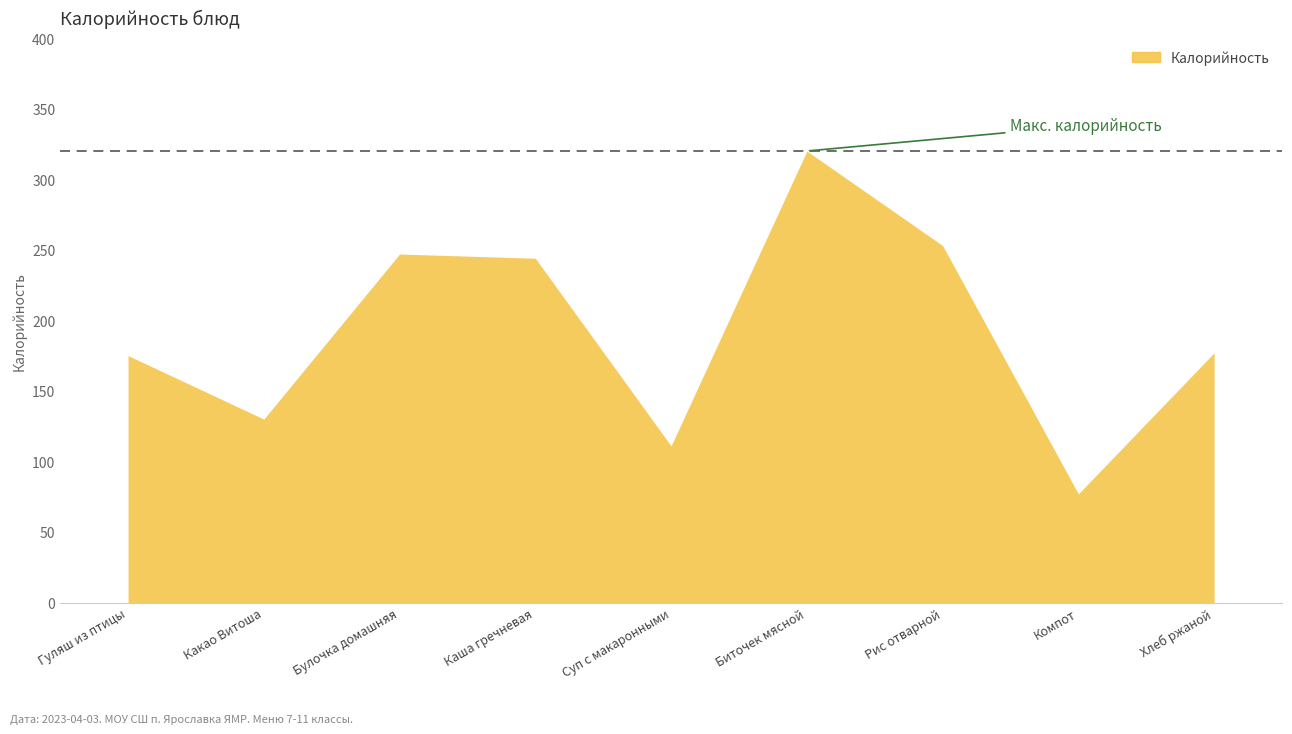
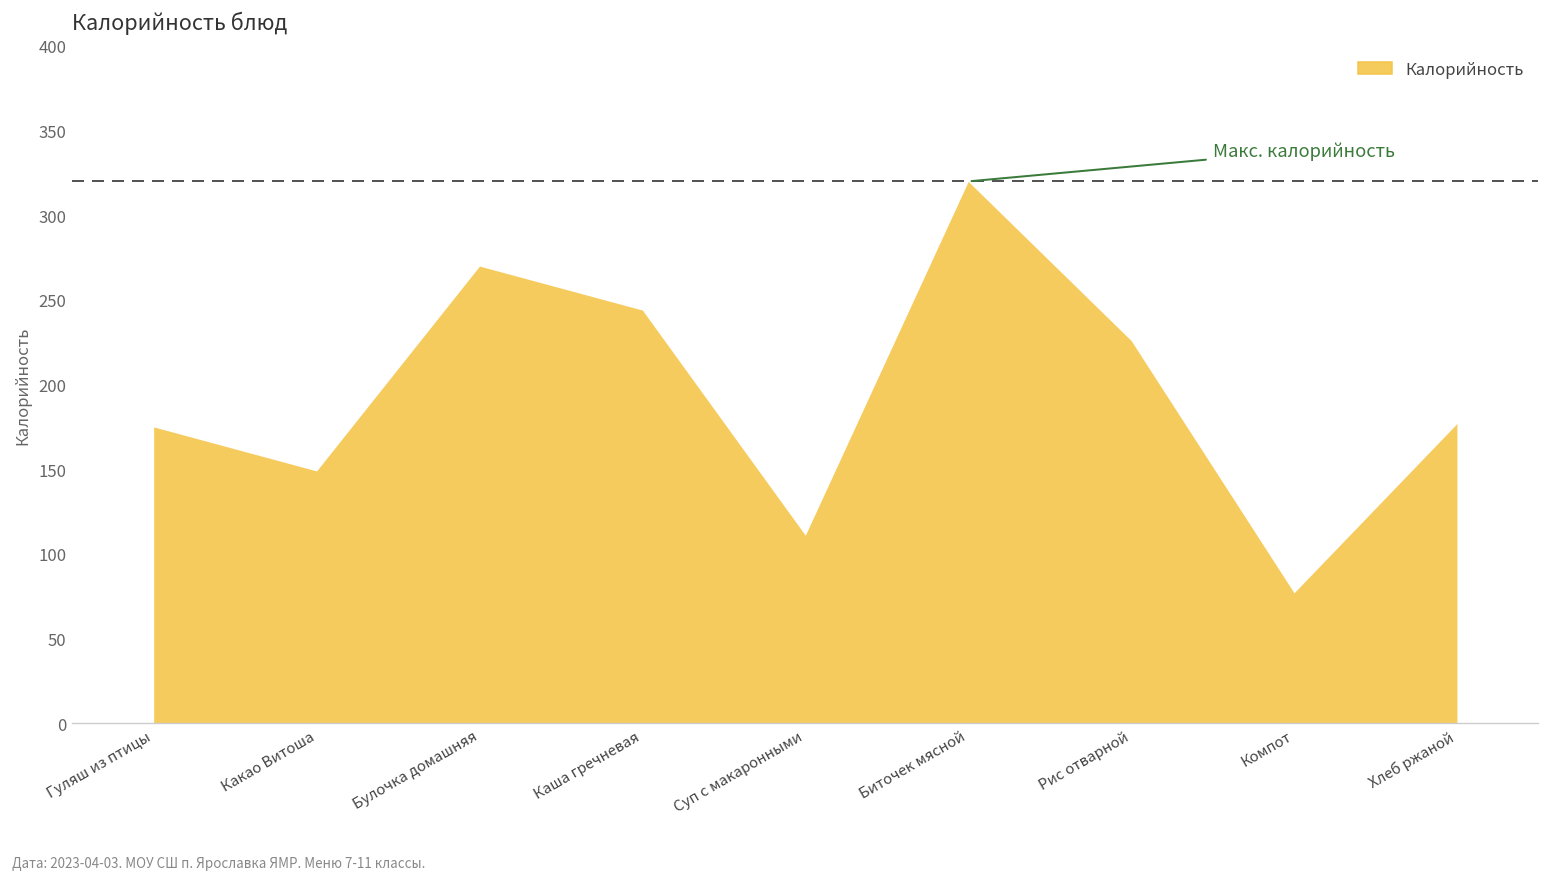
Какао Витоша: 130 -> 149
Булочка домашняя: 247 -> 270
Рис отварной: 253 -> 226
